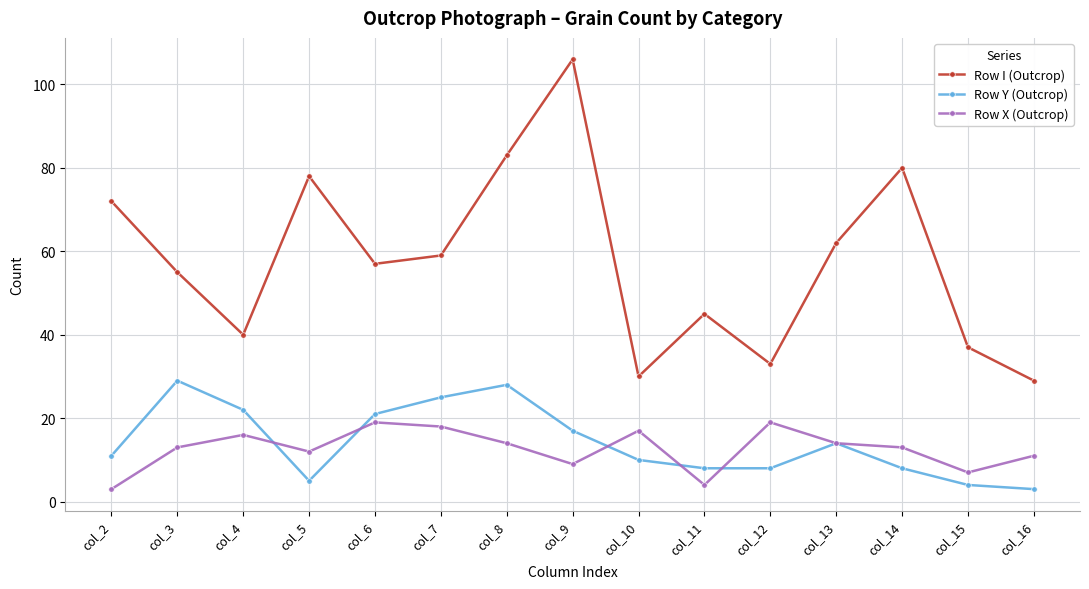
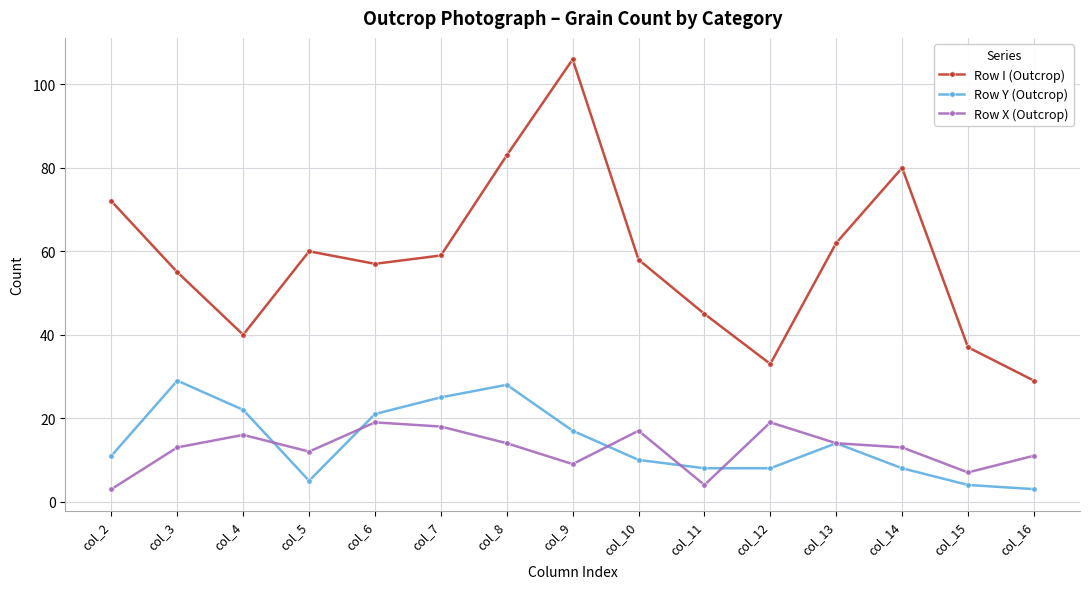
Row I (Outcrop), col_5: 78 -> 60
Row I (Outcrop), col_10: 30 -> 58
